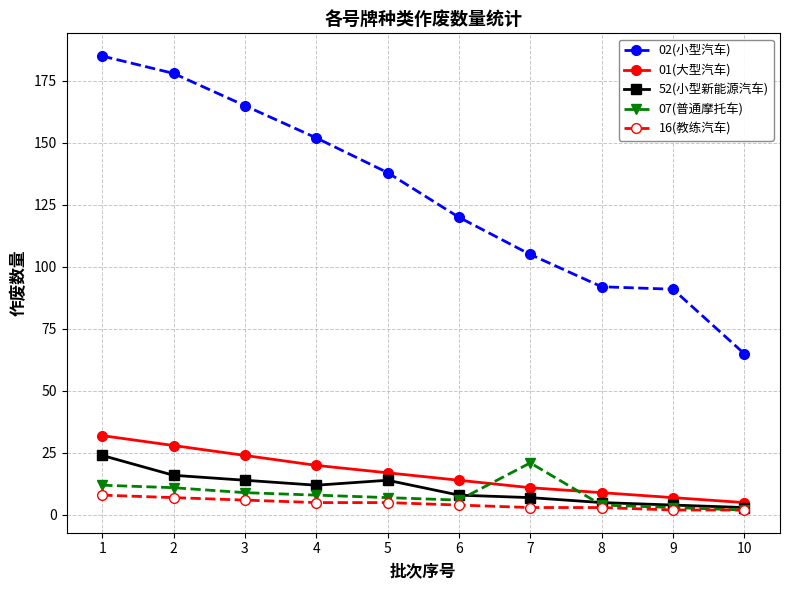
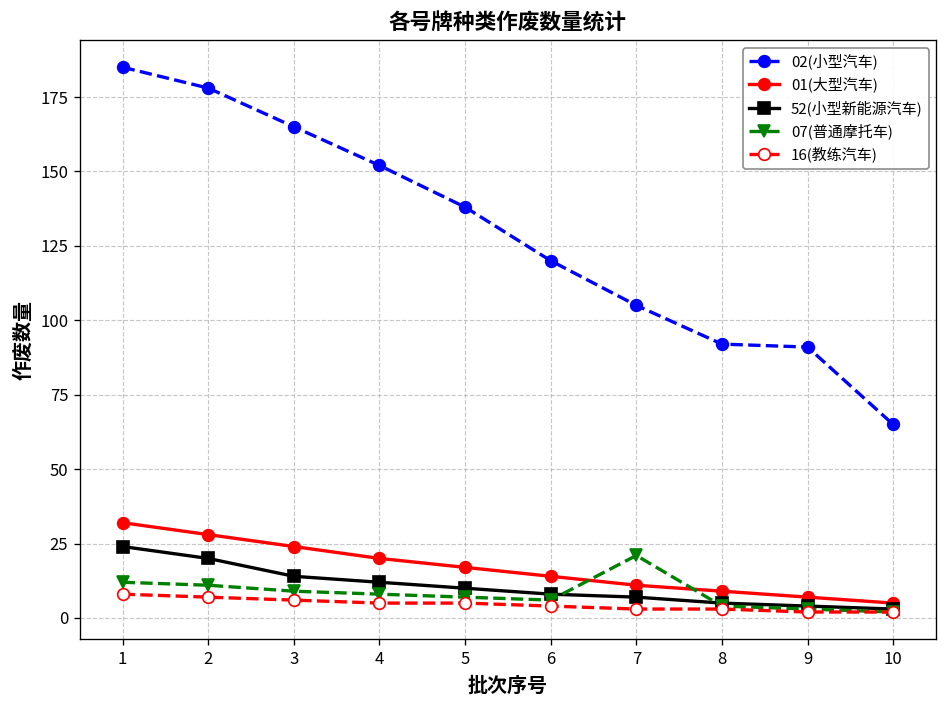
52(小型新能源汽车), 2: 16 -> 20
52(小型新能源汽车), 5: 14 -> 10
